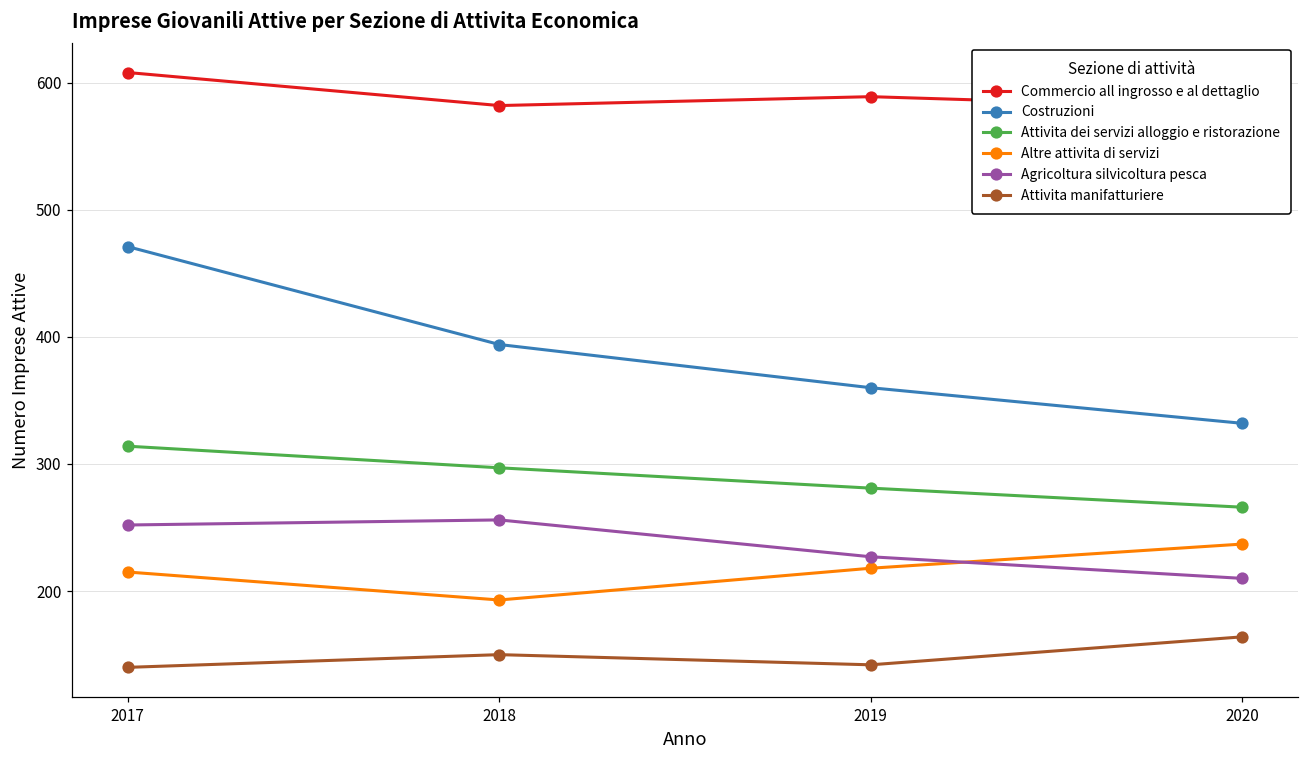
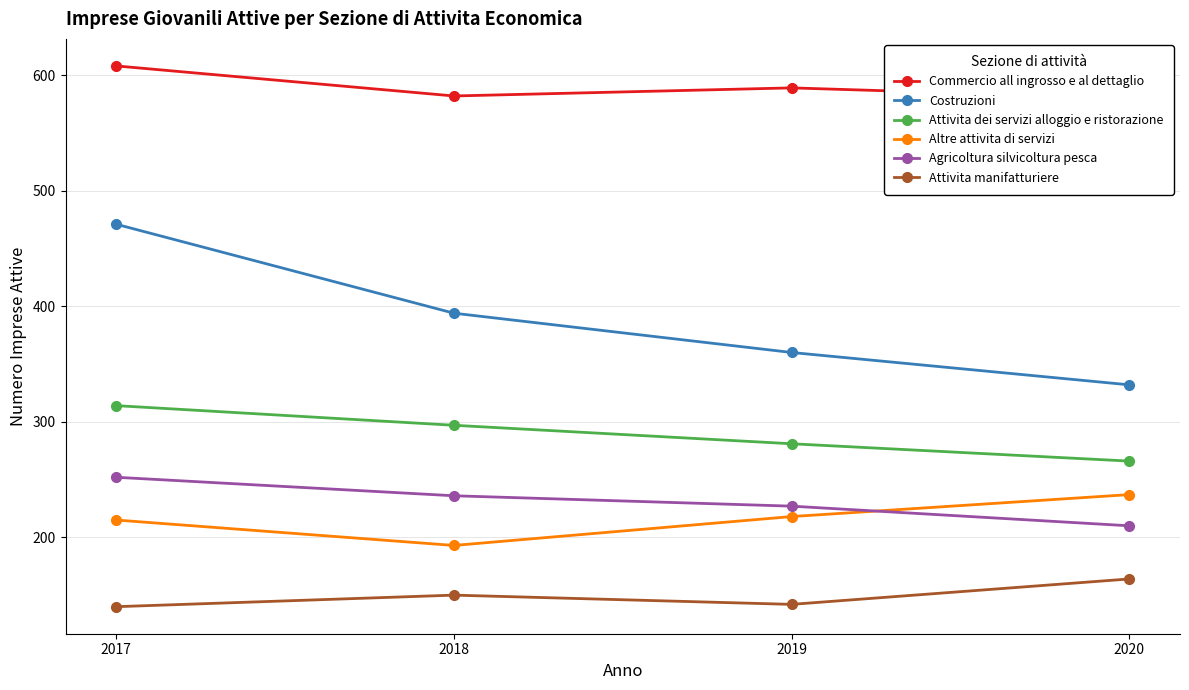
Agricoltura silvicoltura pesca, 2018: 256 -> 236
